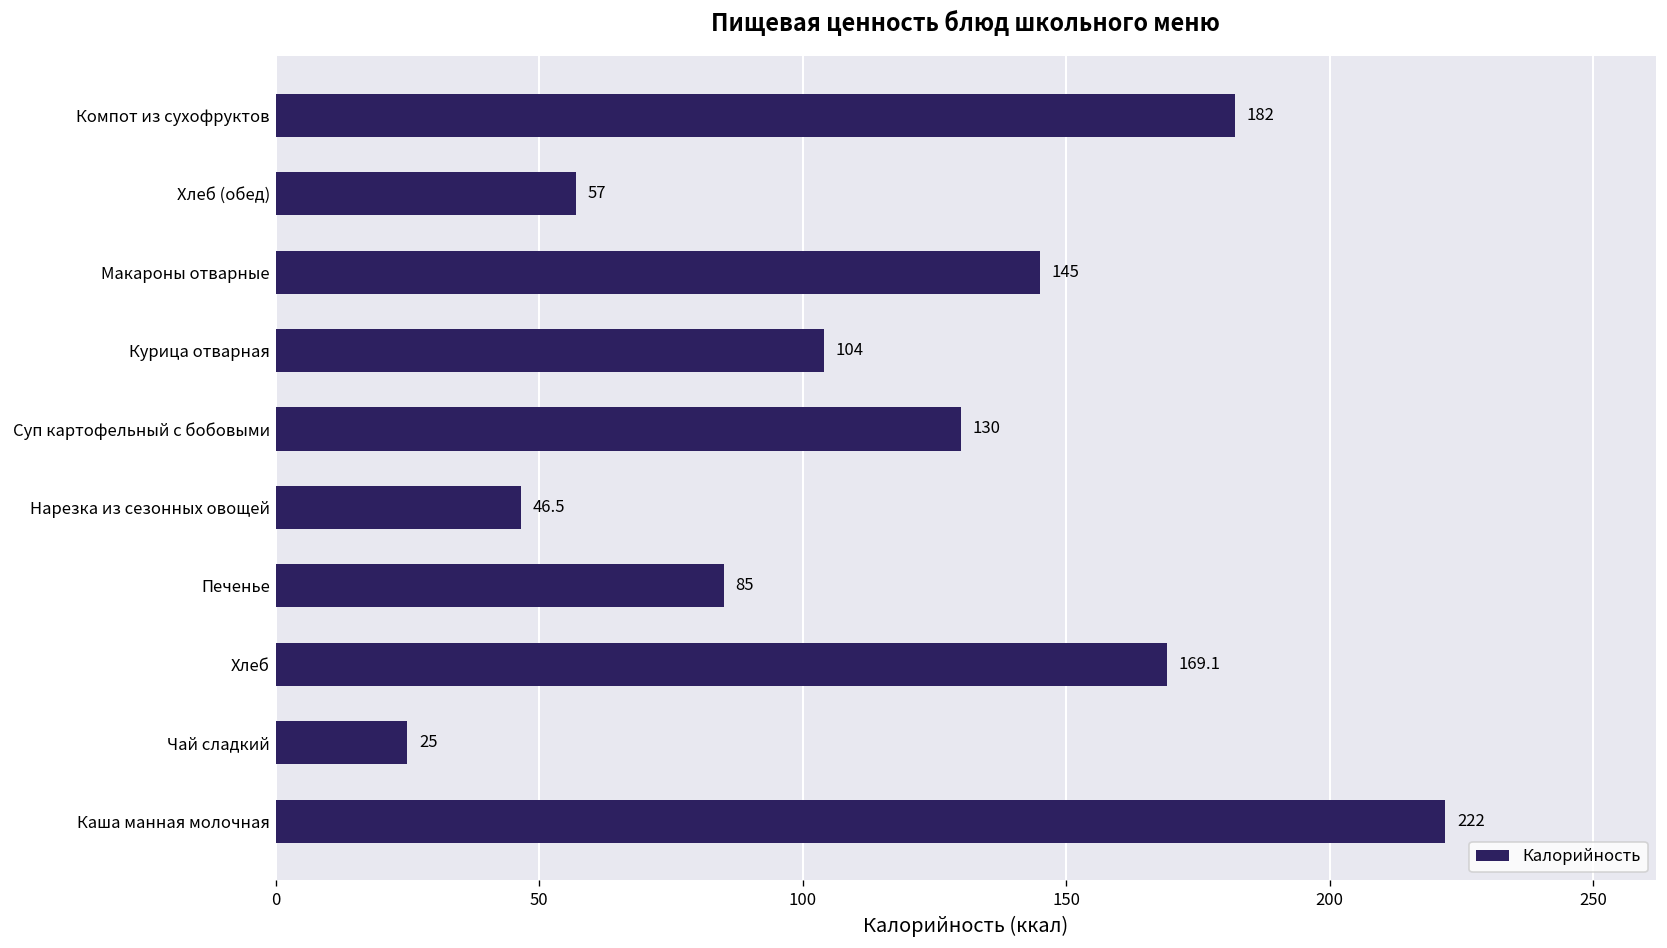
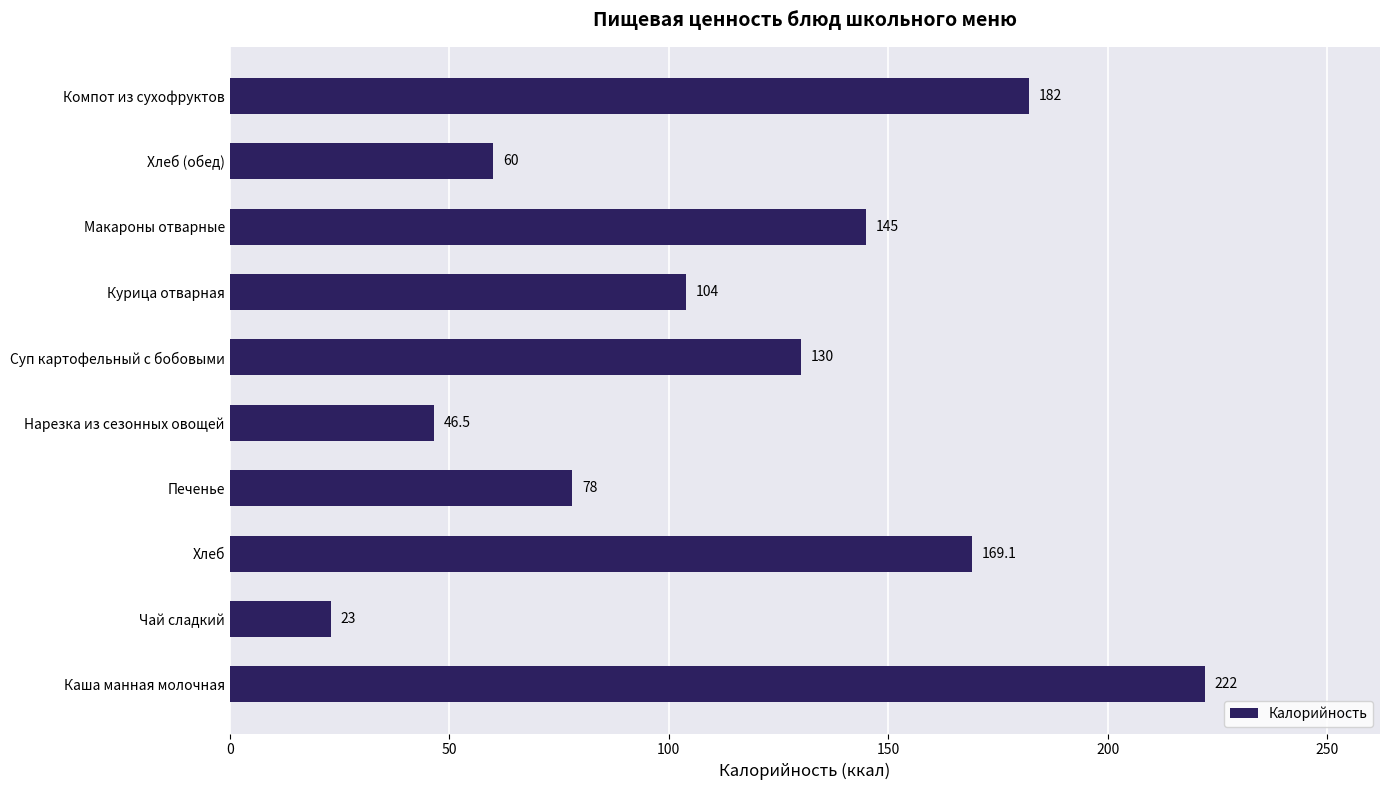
Хлеб (обед): 57 -> 60
Печенье: 85 -> 78
Чай сладкий: 25 -> 23
